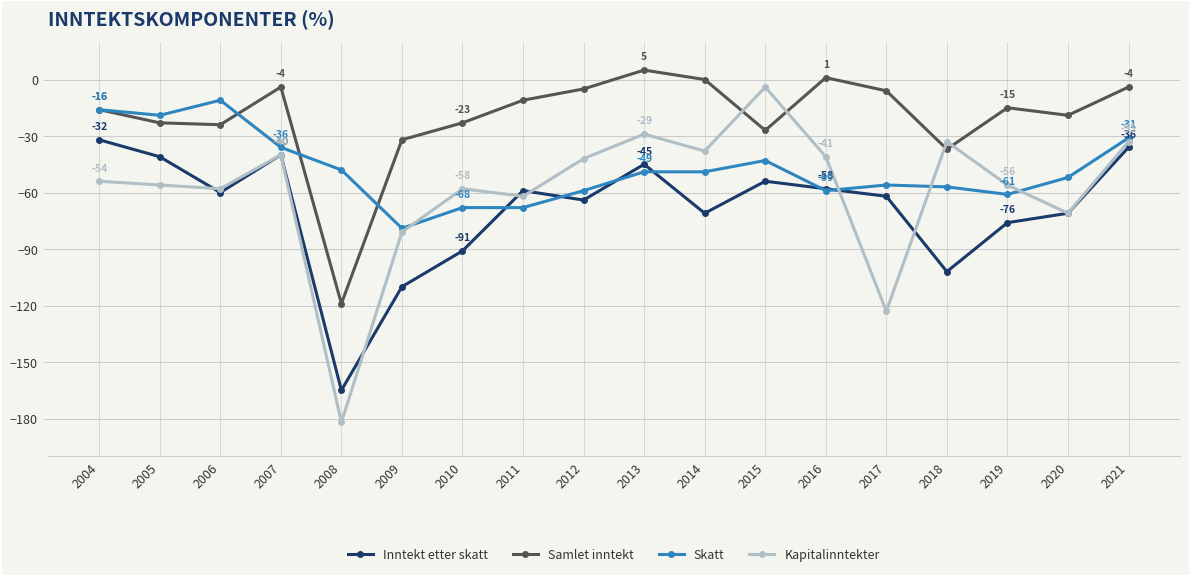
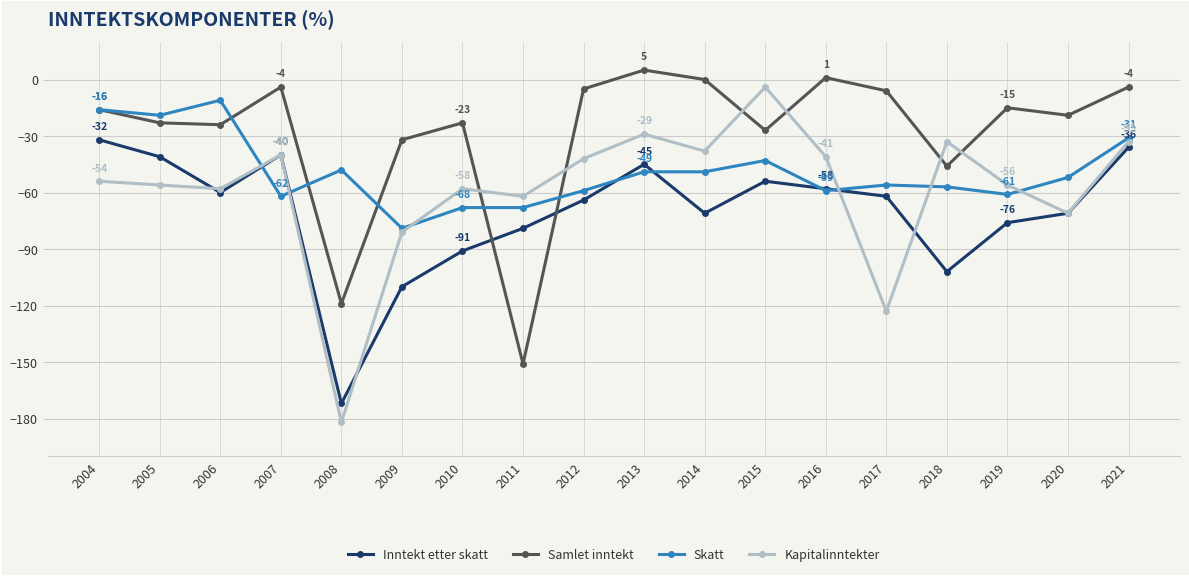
Skatt, 2007: -36 -> -62
Inntekt etter skatt, 2008: -165 -> -172
Inntekt etter skatt, 2011: -59 -> -79
Samlet inntekt, 2011: -11 -> -151
Samlet inntekt, 2018: -37 -> -46
